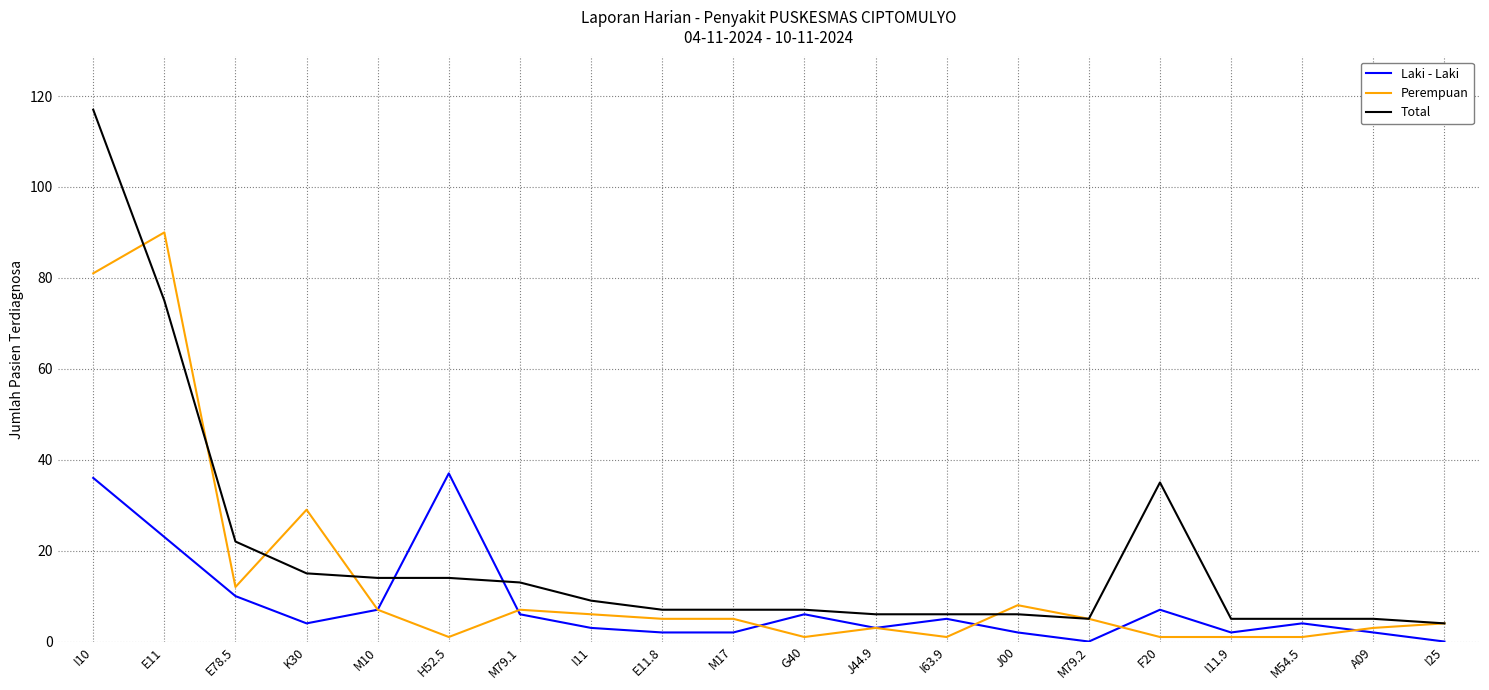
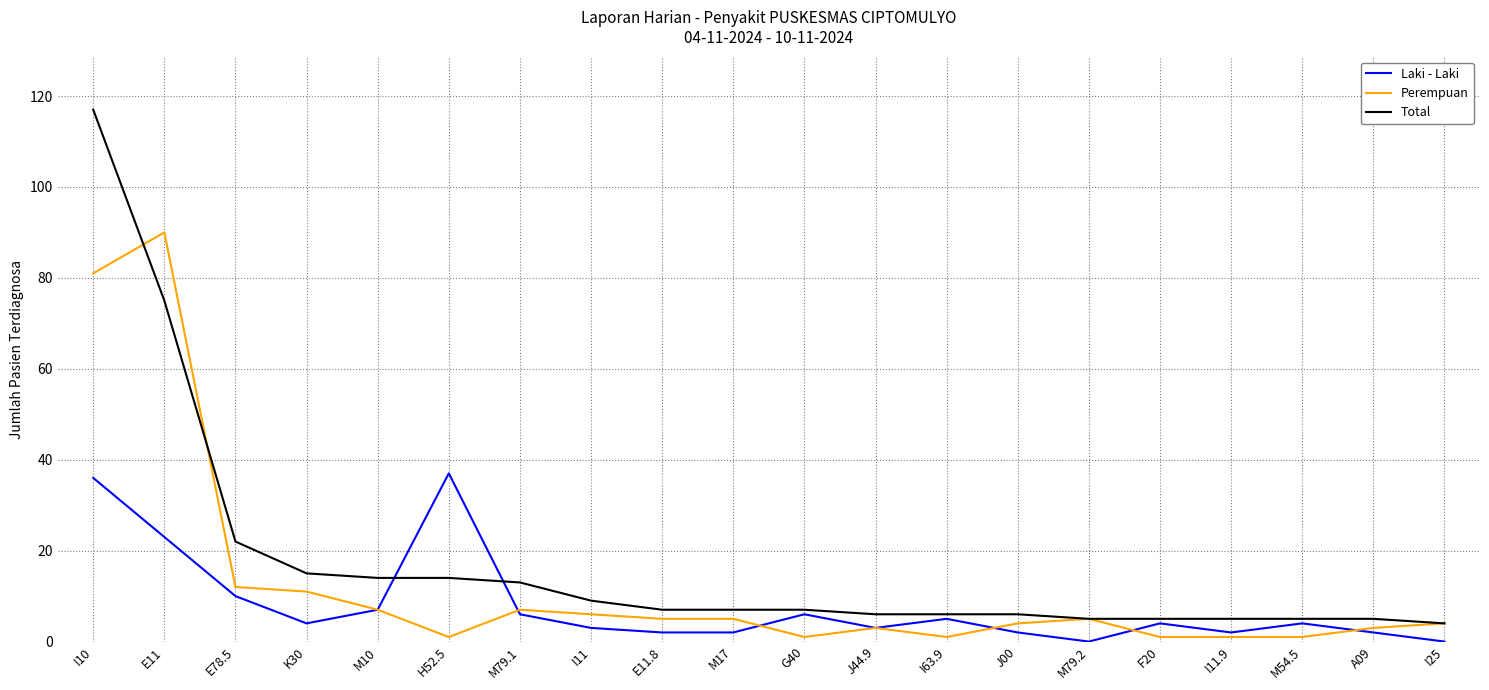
Perempuan, K30: 29 -> 11
Perempuan, J00: 8 -> 4
Laki - Laki, F20: 7 -> 4
Total, F20: 35 -> 5
